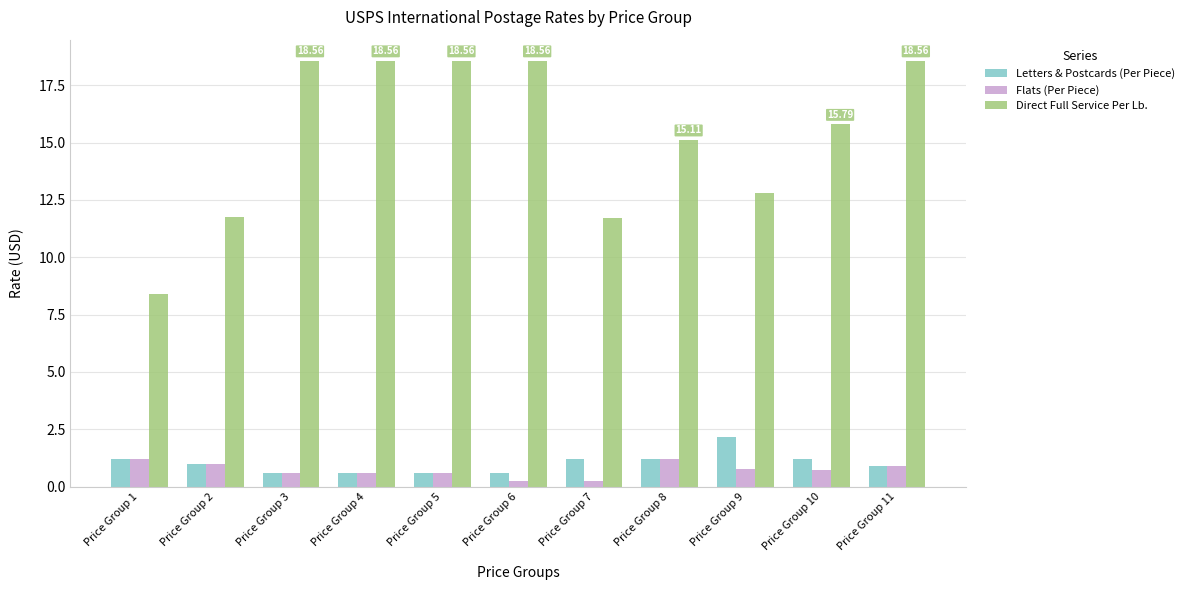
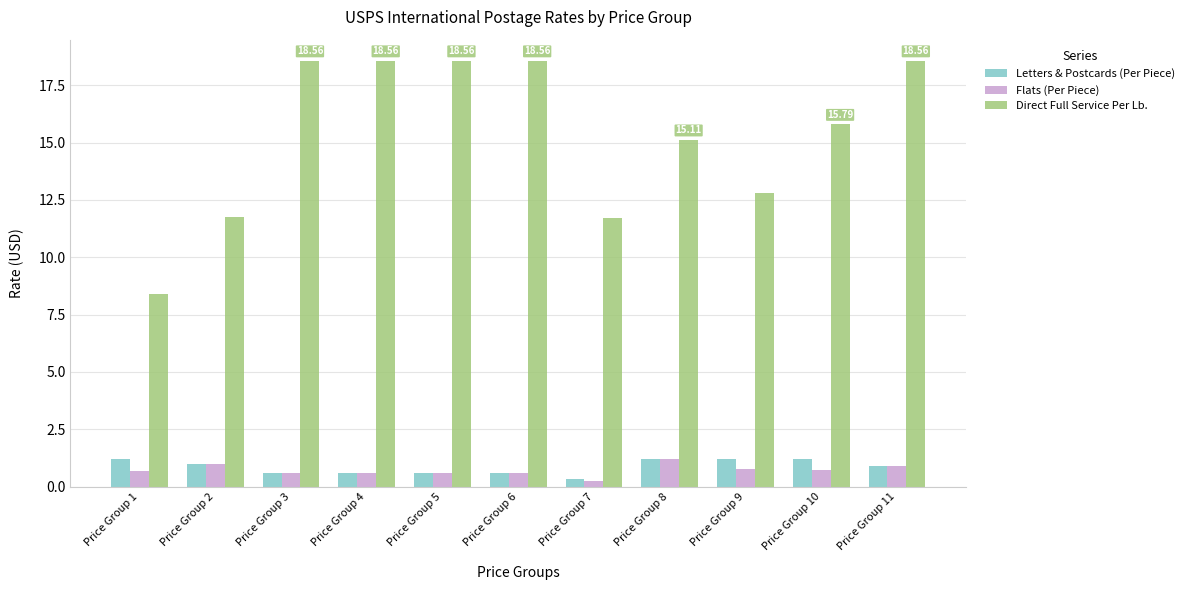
Flats (Per Piece), Price Group 1: 1.2 -> 0.7
Flats (Per Piece), Price Group 6: 0.2 -> 0.6
Letters & Postcards (Per Piece), Price Group 7: 1.2 -> 0.3
Letters & Postcards (Per Piece), Price Group 9: 2.1 -> 1.2
